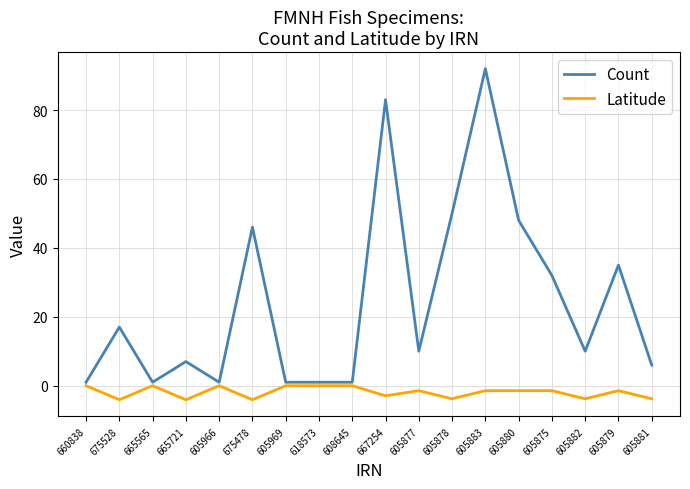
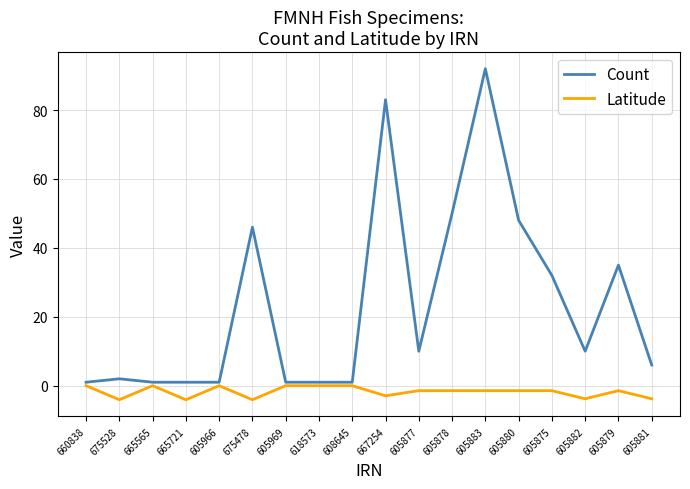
Count, 675528: 17 -> 2
Count, 665721: 7 -> 1
Latitude, 605878: -4 -> -1
